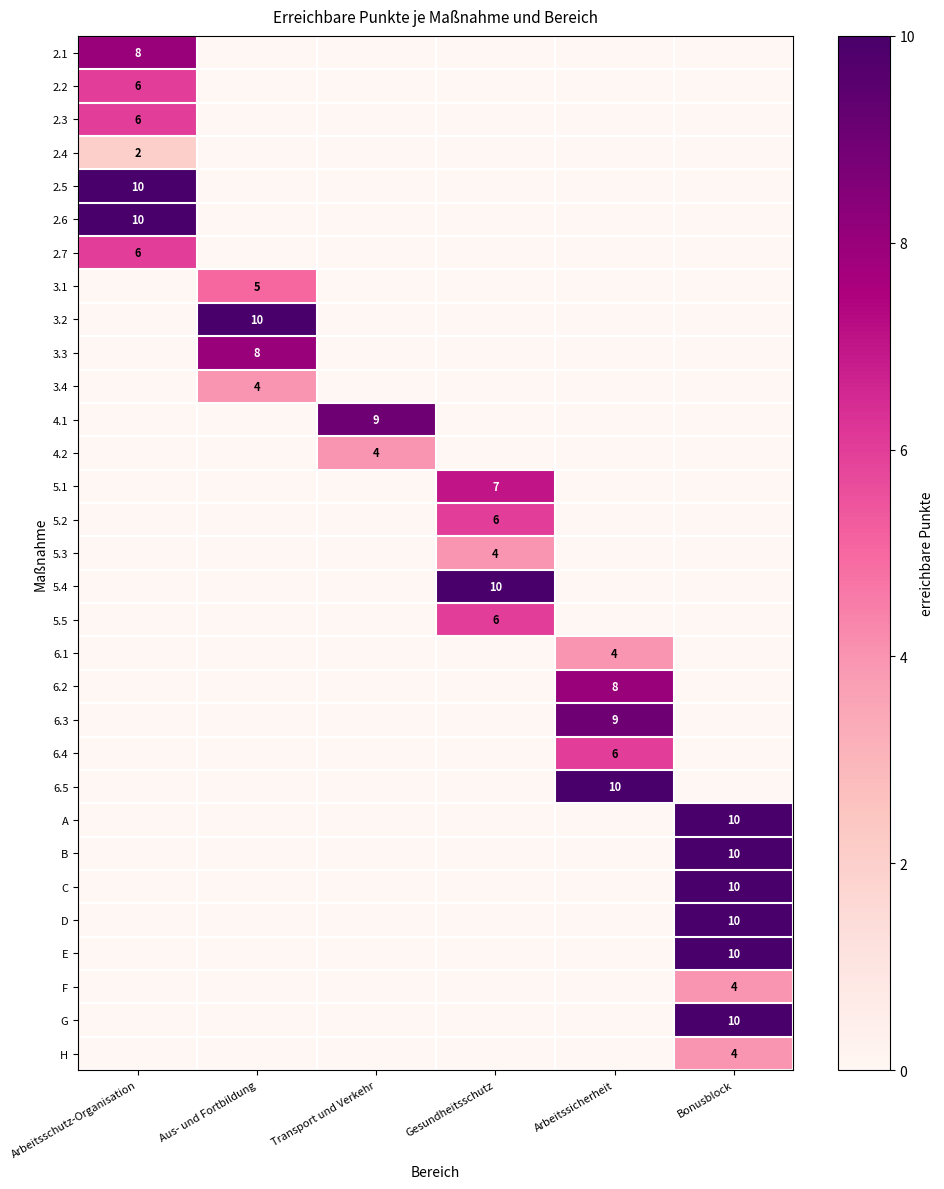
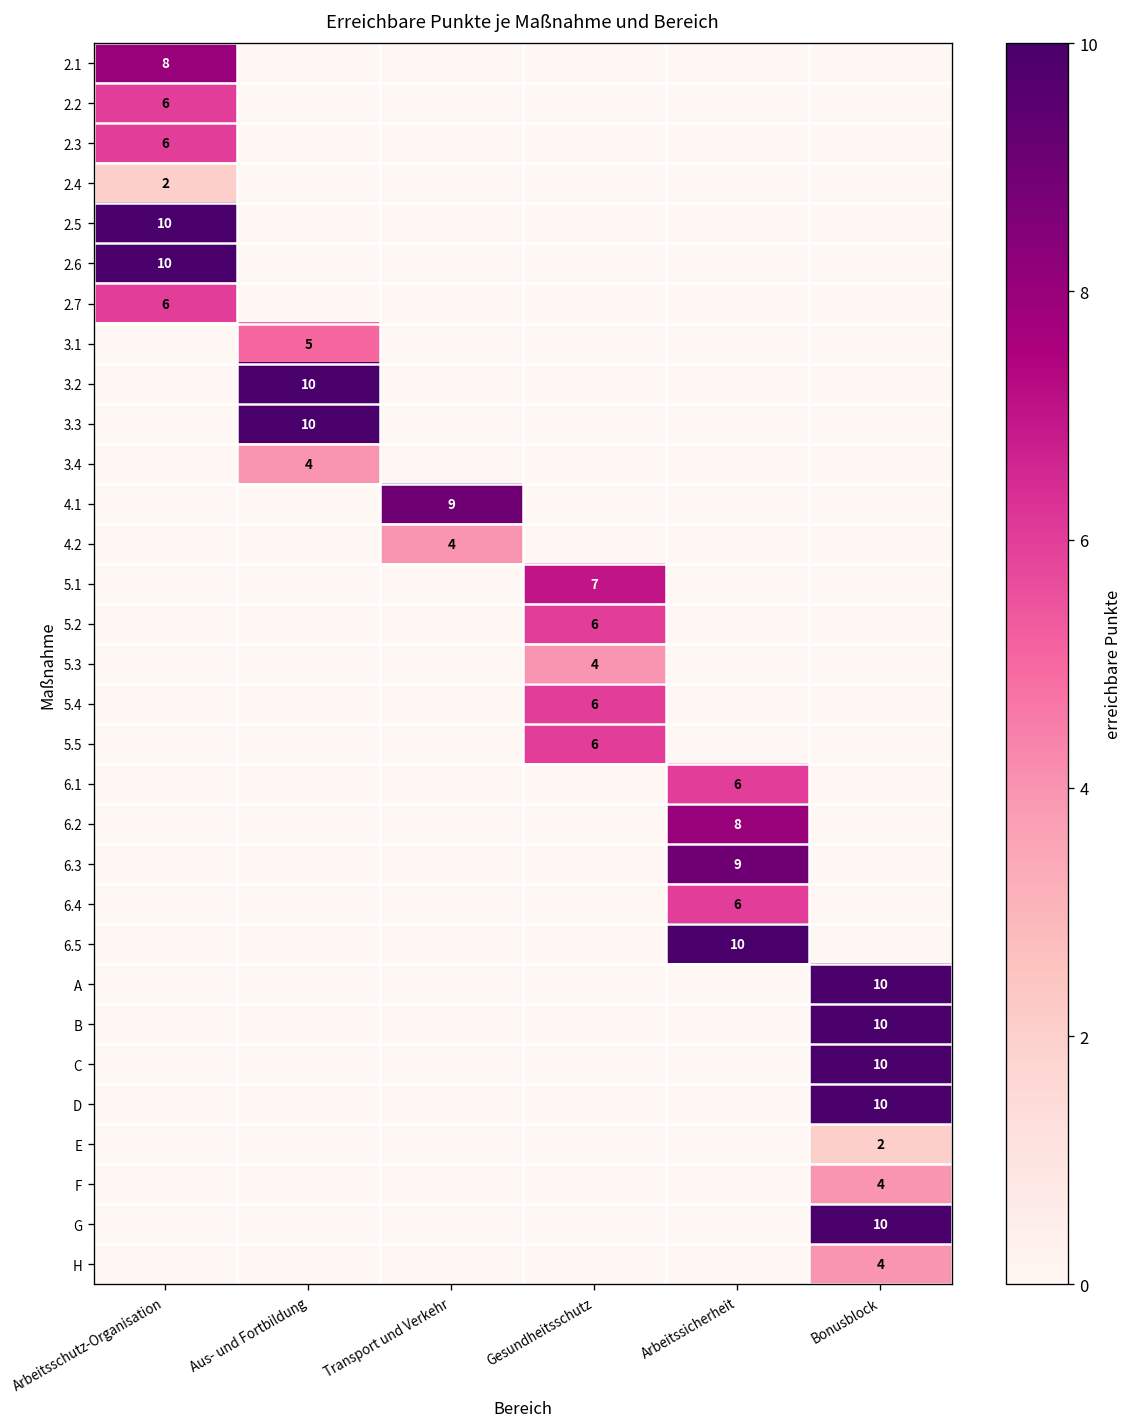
3.3, Aus- und Fortbildung: 8 -> 10
5.4, Gesundheitsschutz: 10 -> 6
6.1, Arbeitssicherheit: 4 -> 6
E, Bonusblock: 10 -> 2
